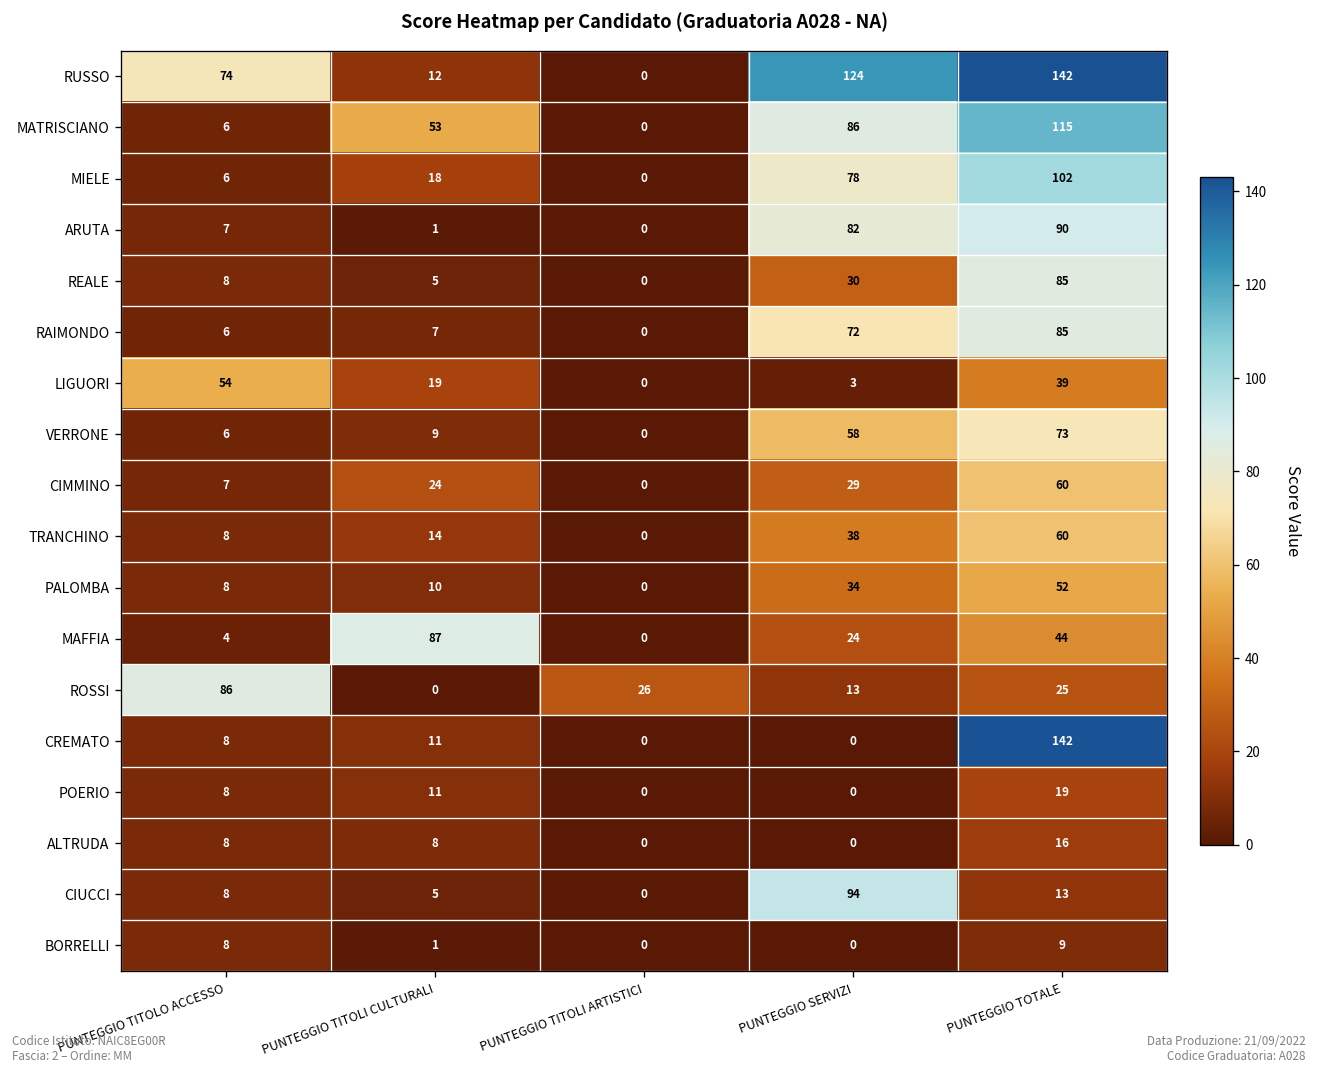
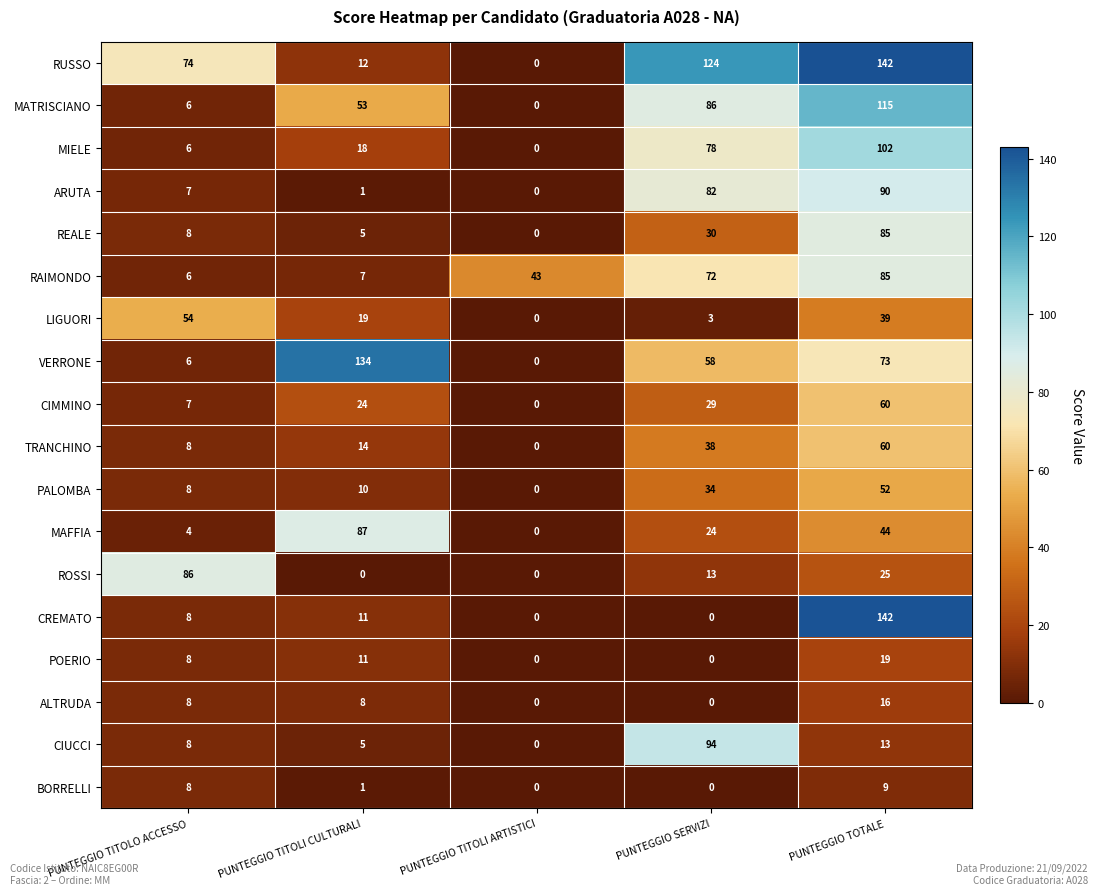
RAIMONDO, PUNTEGGIO TITOLI ARTISTICI: 0 -> 43
VERRONE, PUNTEGGIO TITOLI CULTURALI: 9 -> 134
ROSSI, PUNTEGGIO TITOLI ARTISTICI: 26 -> 0
